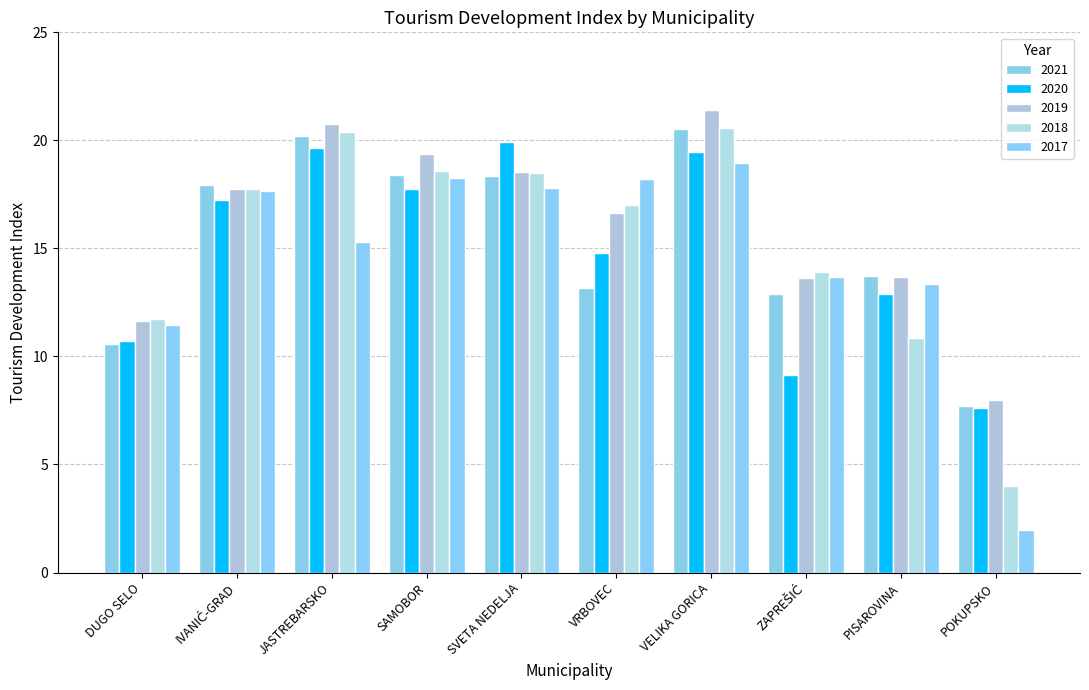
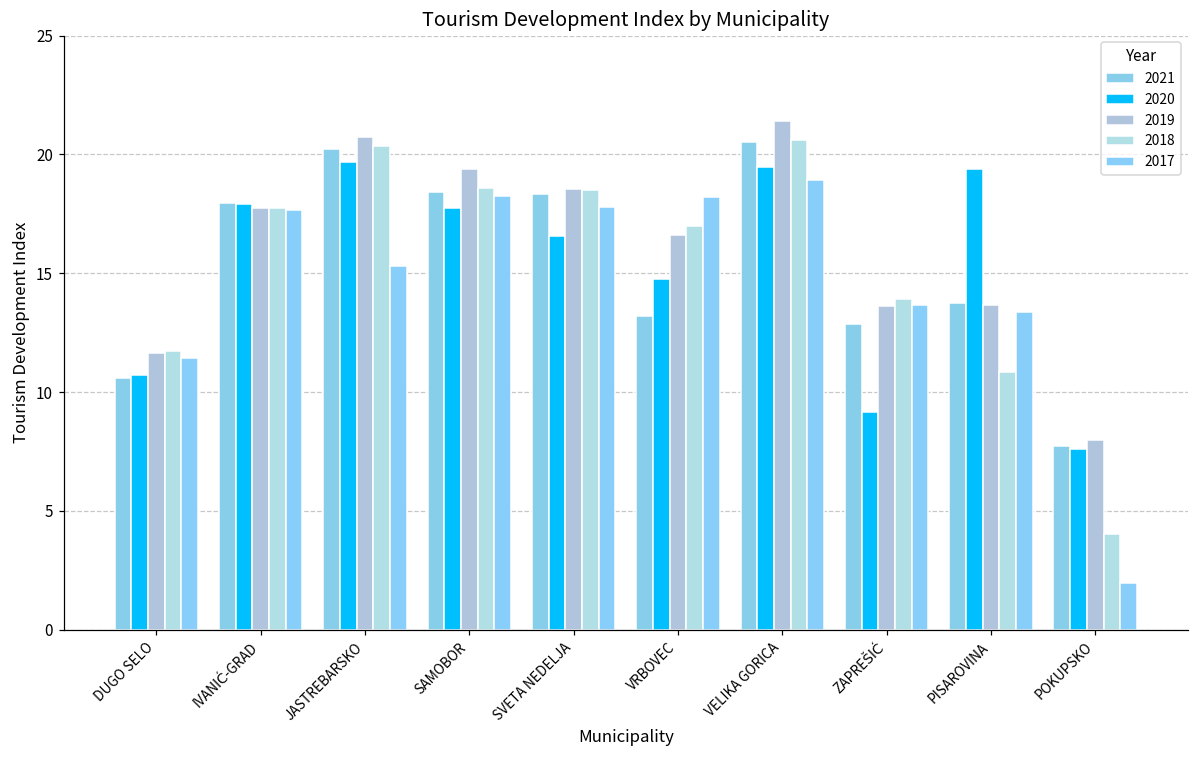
2020, IVANIĆ-GRAD: 17.2 -> 17.9
2020, SVETA NEDELJA: 19.9 -> 16.6
2020, PISAROVINA: 12.9 -> 19.4
